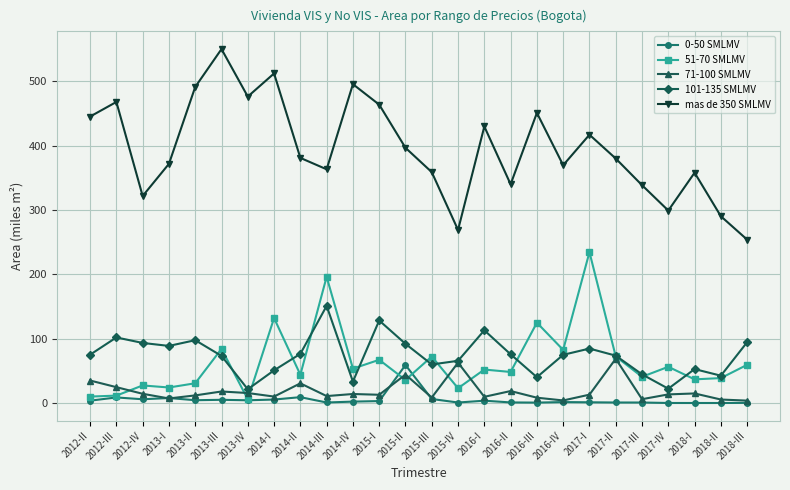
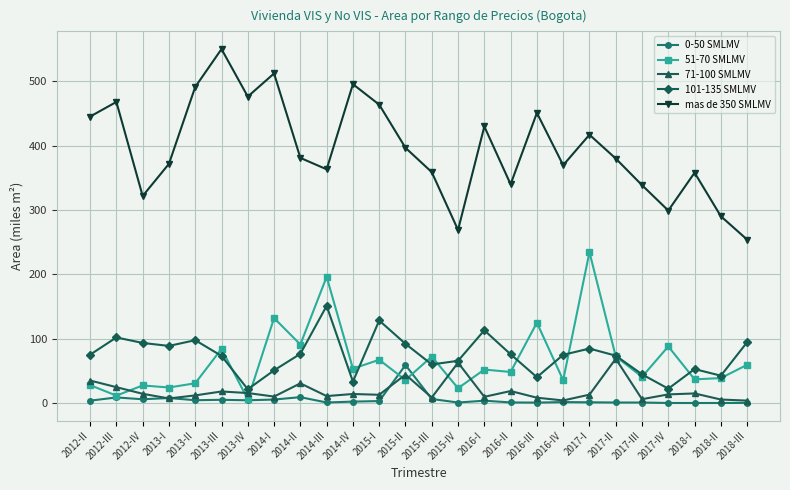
51-70 SMLMV, 2012-II: 10 -> 30
51-70 SMLMV, 2014-II: 40 -> 90
51-70 SMLMV, 2016-IV: 80 -> 40
51-70 SMLMV, 2017-IV: 60 -> 90
